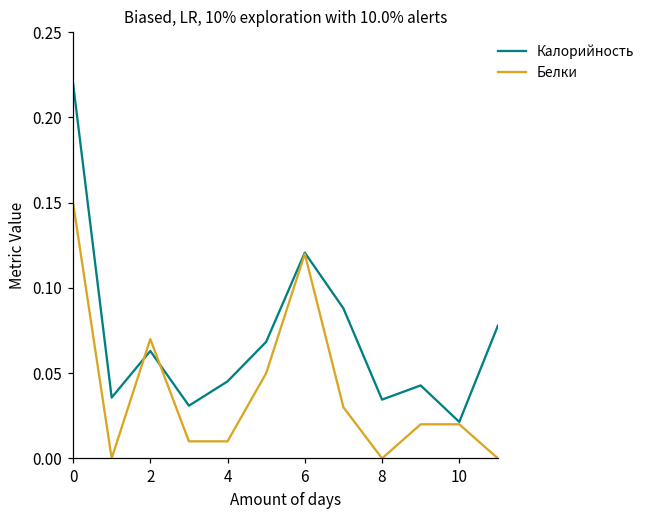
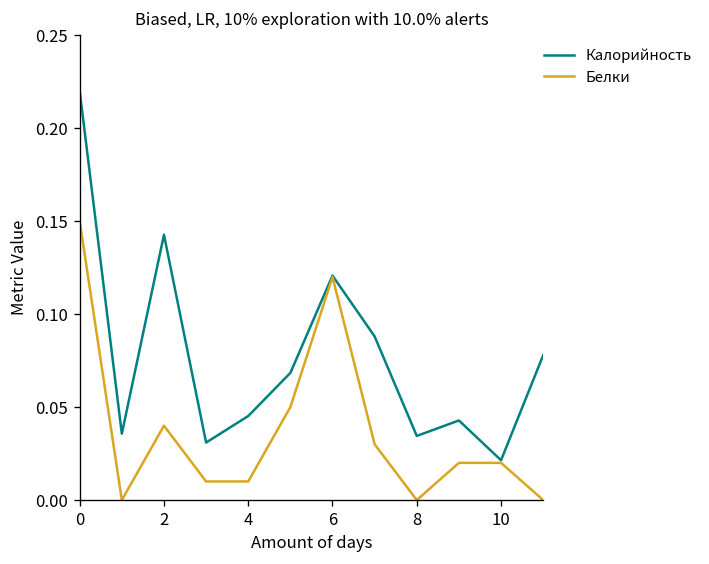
Калорийность, 2: 0.063 -> 0.143
Белки, 2: 0.070 -> 0.040
